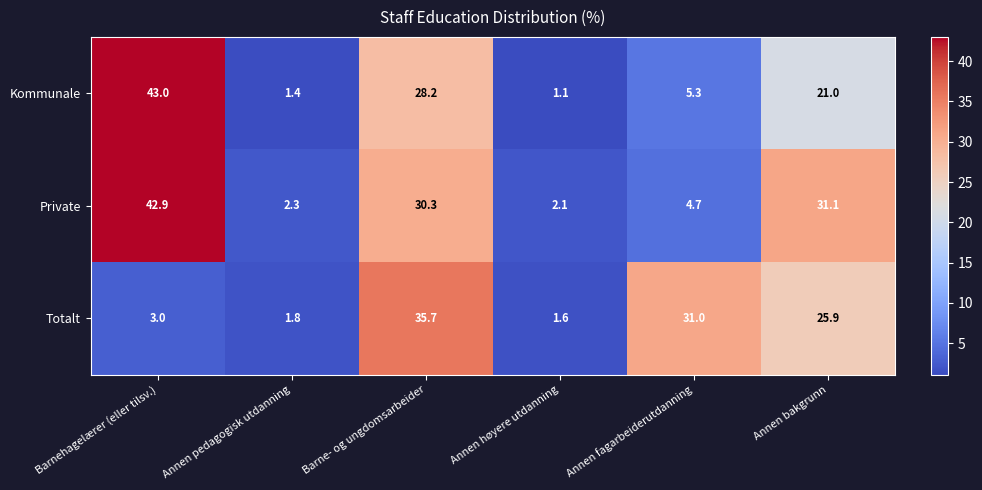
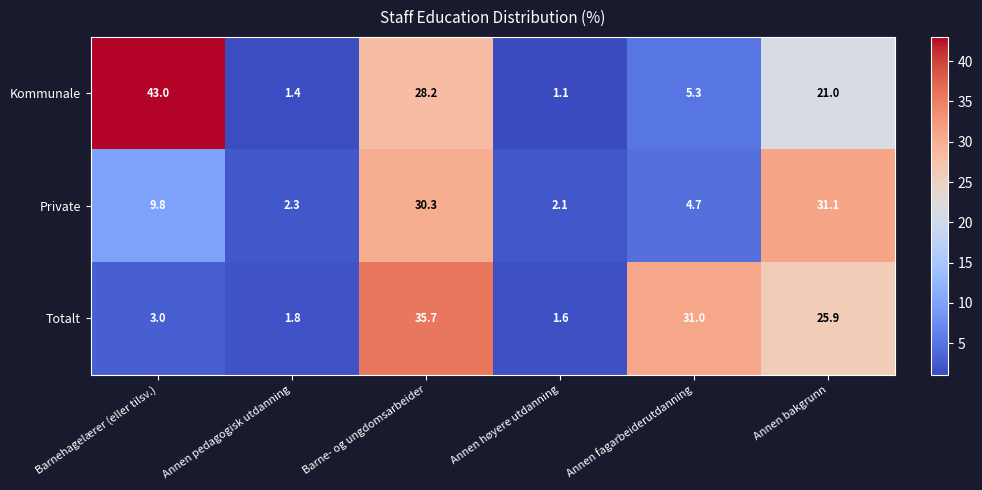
Private, Barnehagelærer (eller tilsv.): 42.9 -> 9.8
